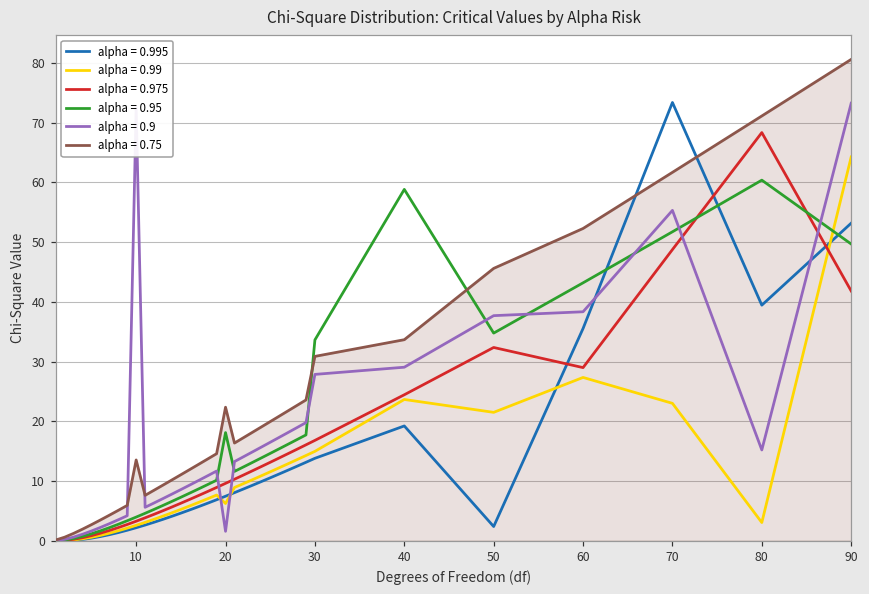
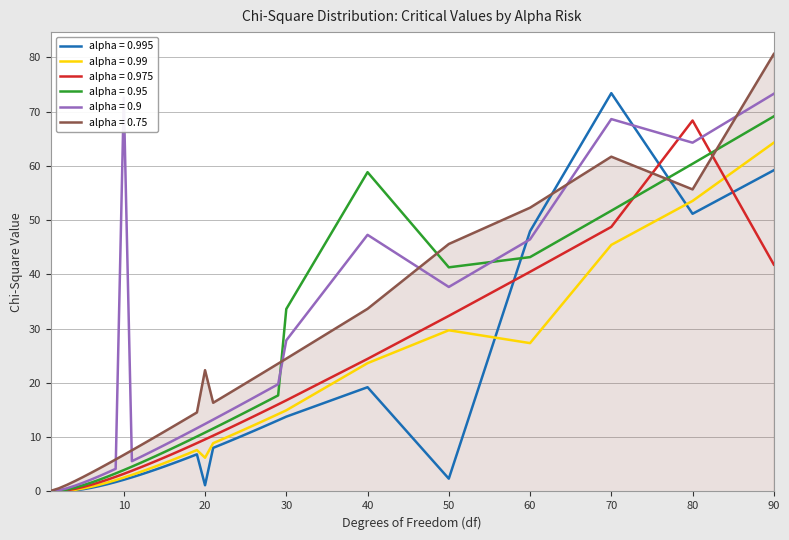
alpha = 0.75, 10: 14 -> 7
alpha = 0.995, 20: 7 -> 1
alpha = 0.95, 20: 18 -> 11
alpha = 0.9, 20: 2 -> 12
alpha = 0.75, 30: 31 -> 24
alpha = 0.9, 40: 29 -> 47
alpha = 0.99, 50: 21 -> 30
alpha = 0.95, 50: 35 -> 41
alpha = 0.995, 60: 36 -> 48
alpha = 0.975, 60: 29 -> 40
alpha = 0.9, 60: 38 -> 46
alpha = 0.99, 70: 23 -> 45
alpha = 0.9, 70: 55 -> 69
alpha = 0.995, 80: 39 -> 51
alpha = 0.99, 80: 3 -> 54
alpha = 0.9, 80: 15 -> 64
alpha = 0.75, 80: 71 -> 56
alpha = 0.995, 90: 53 -> 59
alpha = 0.95, 90: 50 -> 69
